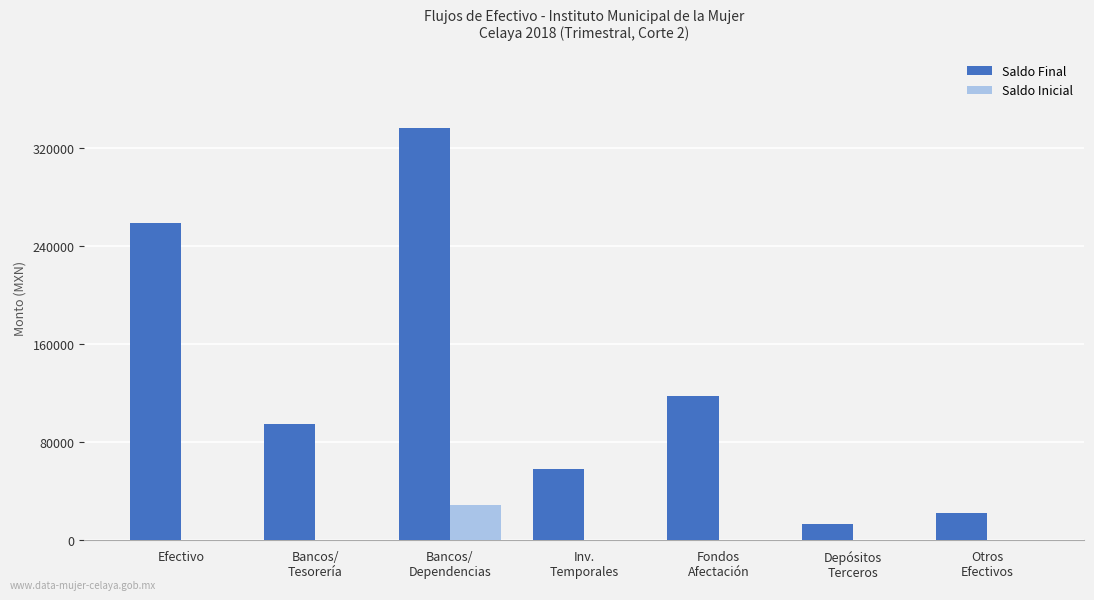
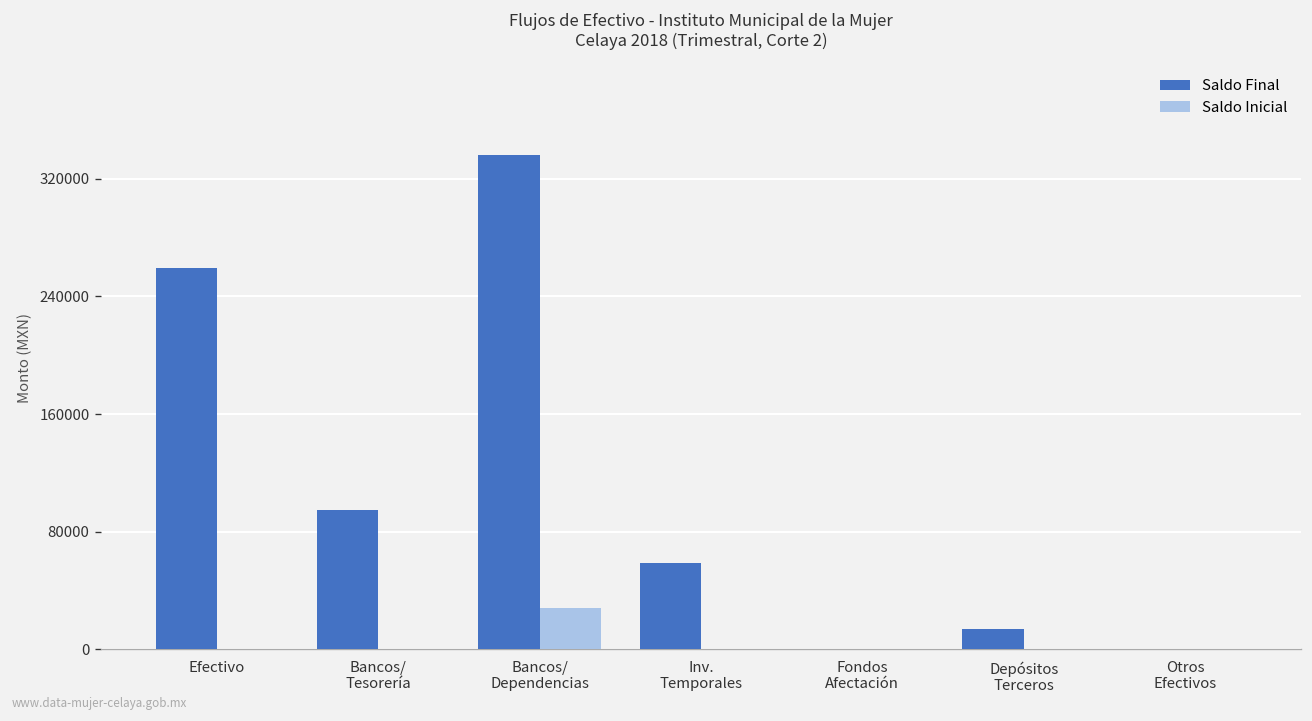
Saldo Final, Fondos Afectación: 118000 -> 0
Saldo Final, Otros Efectivos: 22000 -> 0
